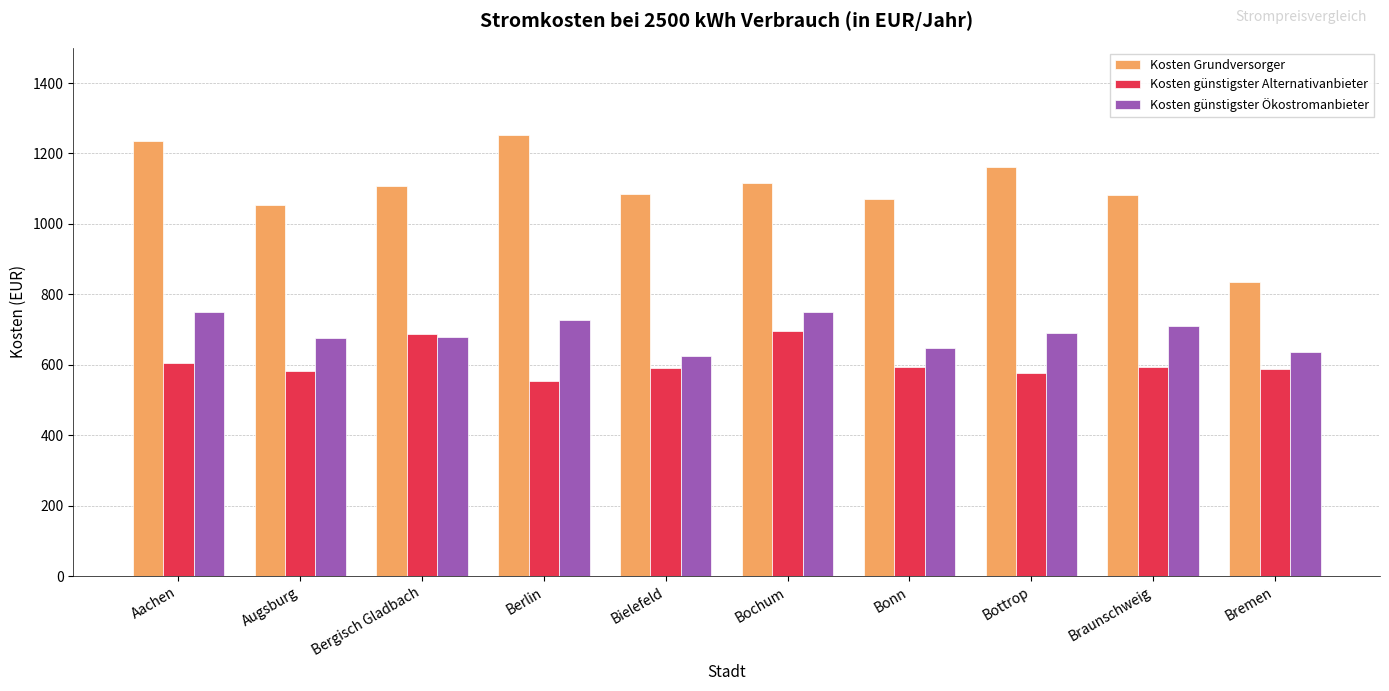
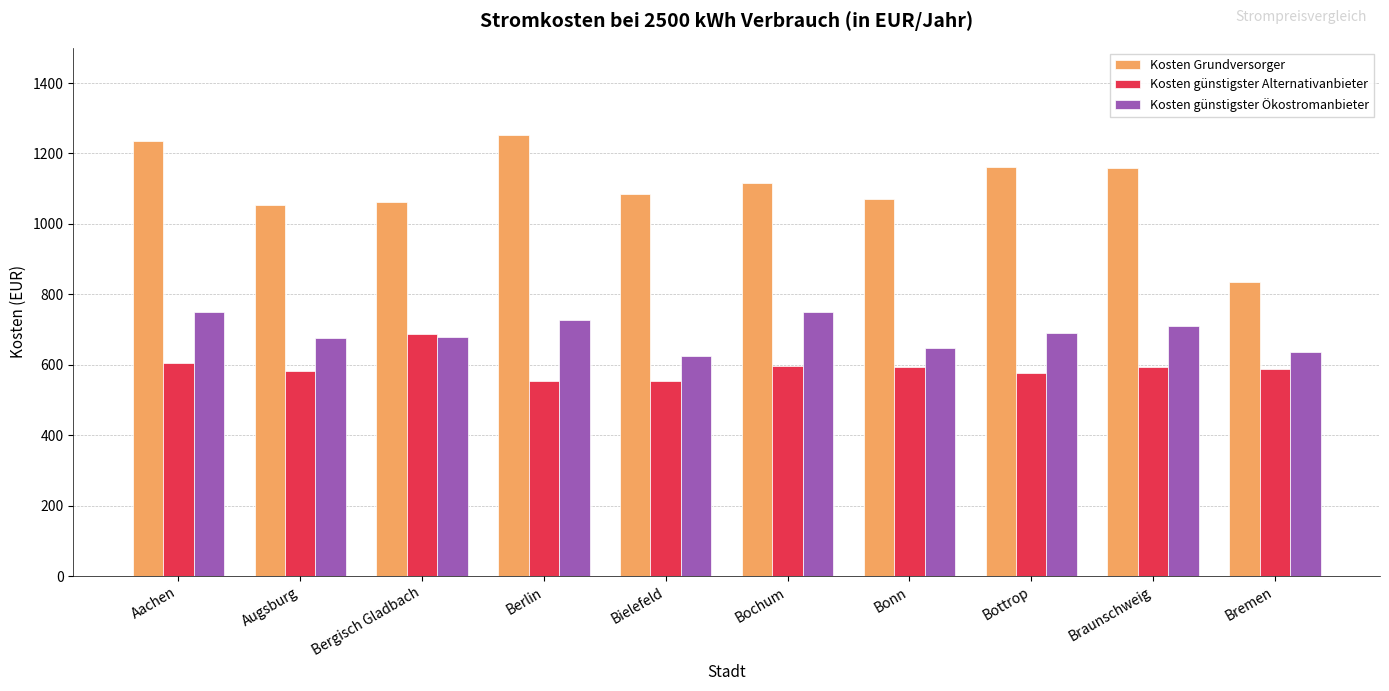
Kosten Grundversorger, Bergisch Gladbach: 1110 -> 1060
Kosten günstigster Alternativanbieter, Bielefeld: 590 -> 550
Kosten günstigster Alternativanbieter, Bochum: 700 -> 600
Kosten Grundversorger, Braunschweig: 1080 -> 1160
